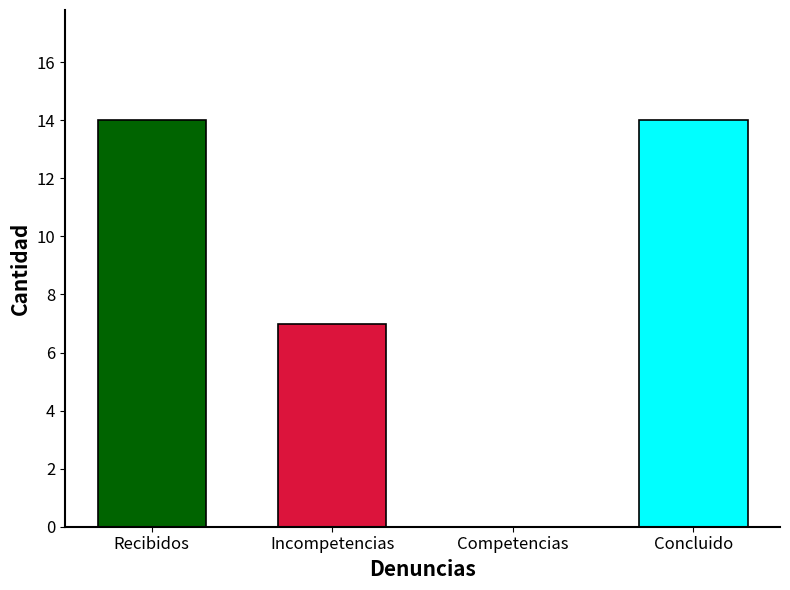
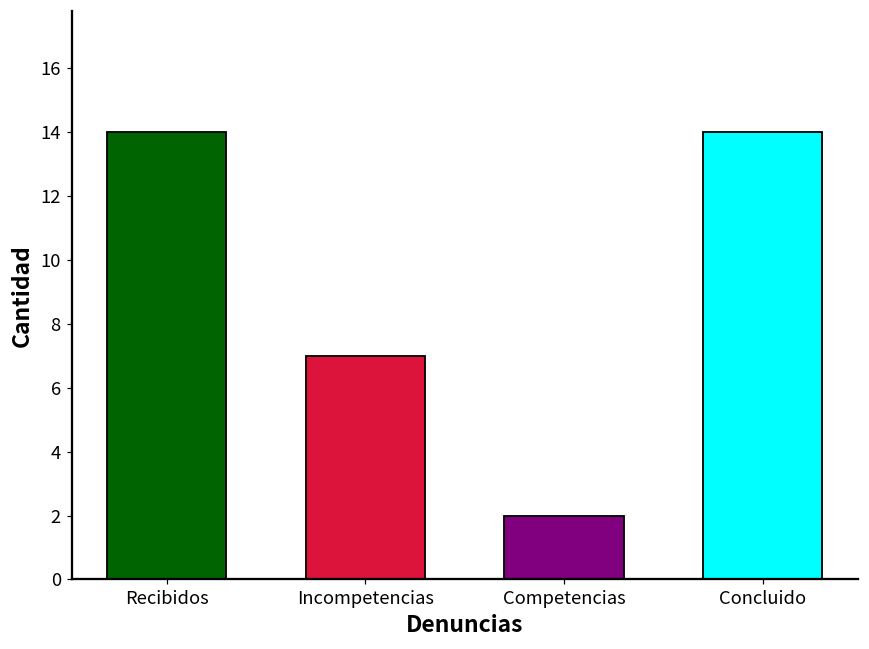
Competencias: 0 -> 2
